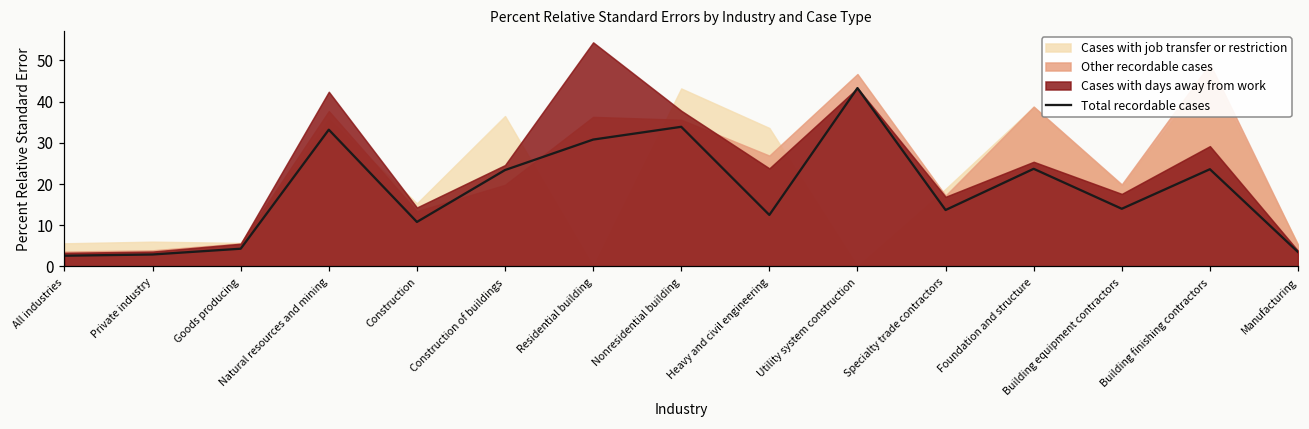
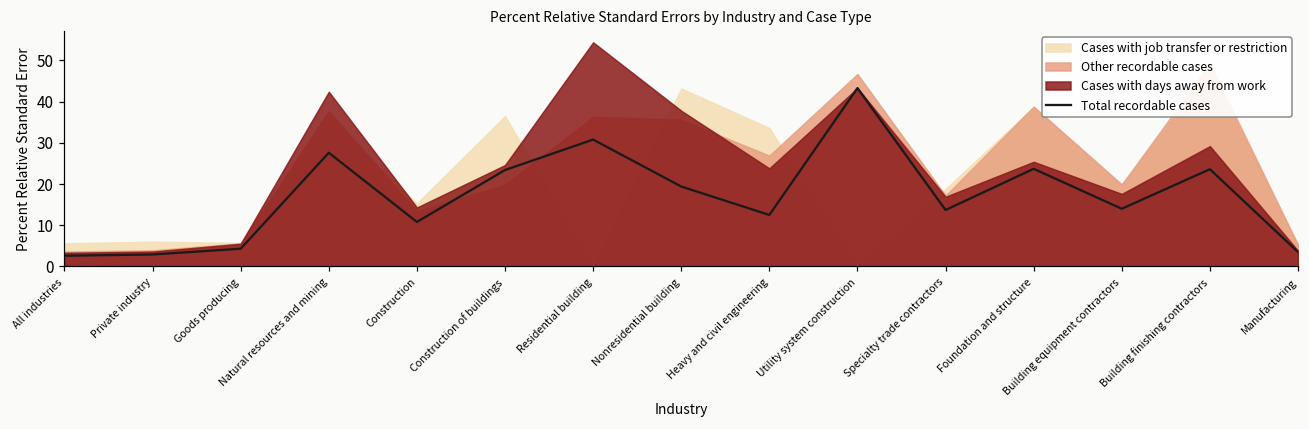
Total recordable cases, Natural resources and mining: 33 -> 28
Total recordable cases, Nonresidential building: 34 -> 19
